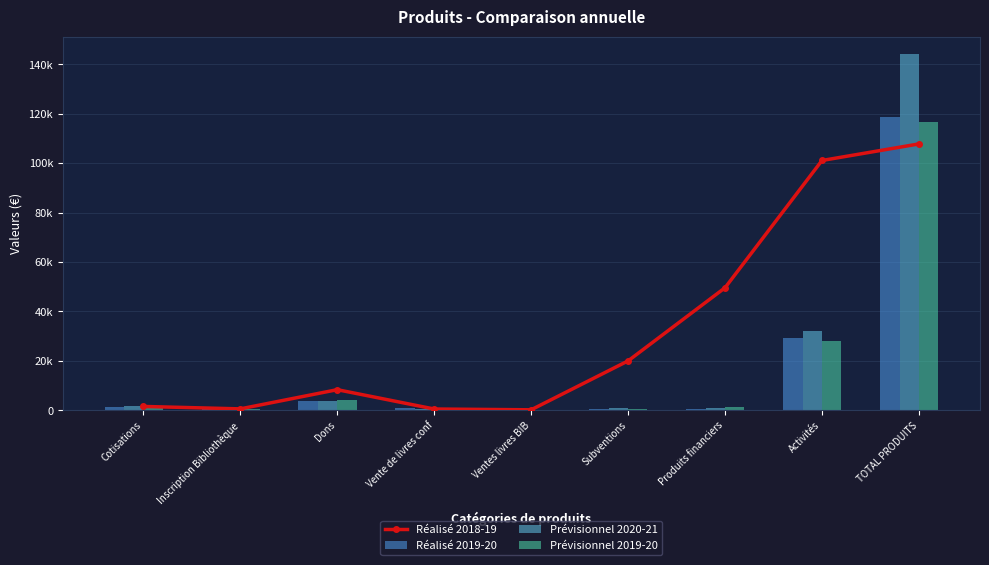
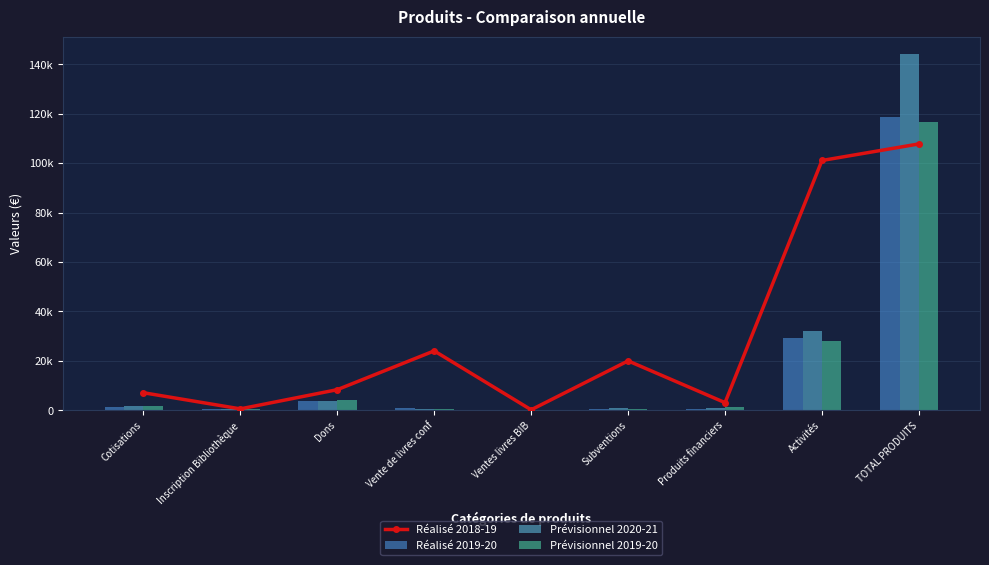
Réalisé 2018-19, Cotisations: 2000 -> 7000
Réalisé 2018-19, Vente de livres conf: 1000 -> 24000
Réalisé 2018-19, Produits financiers: 50000 -> 3000
